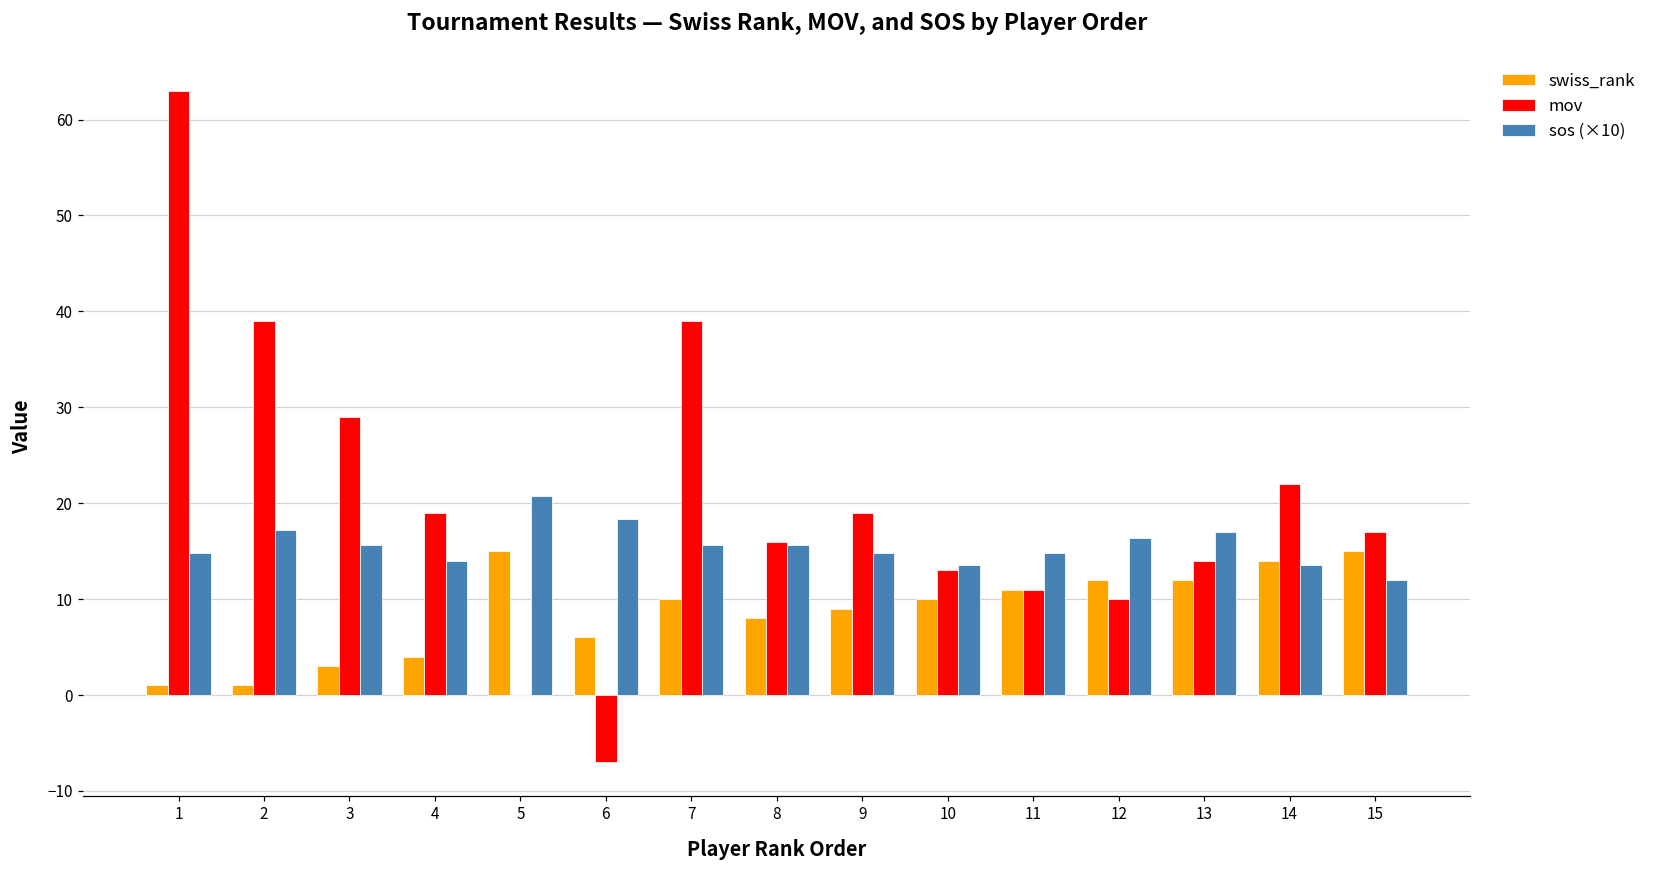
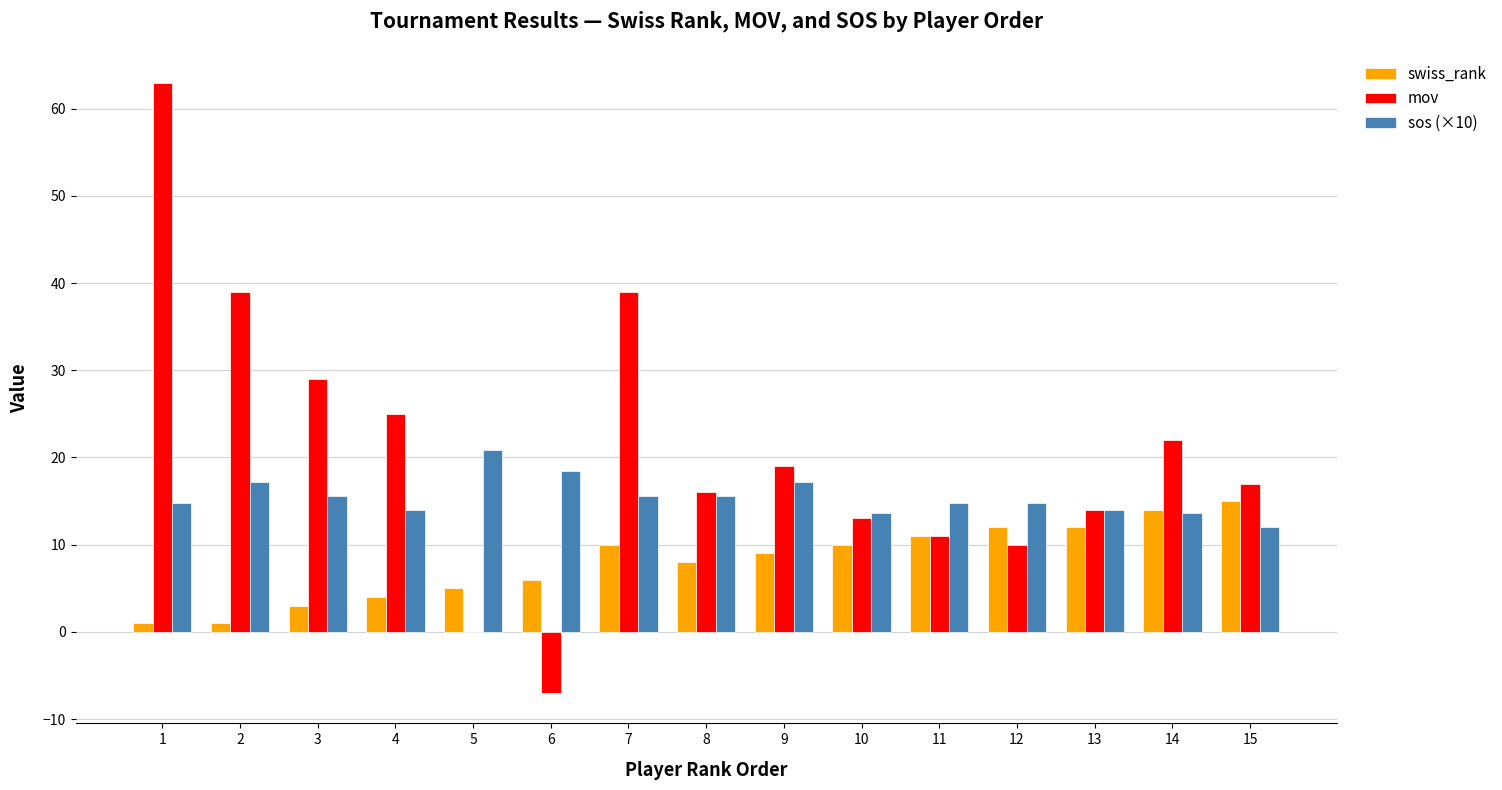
mov, 4: 19 -> 25
swiss_rank, 5: 15 -> 5
sos (×10), 9: 15 -> 17
sos (×10), 12: 16 -> 15
sos (×10), 13: 17 -> 14
